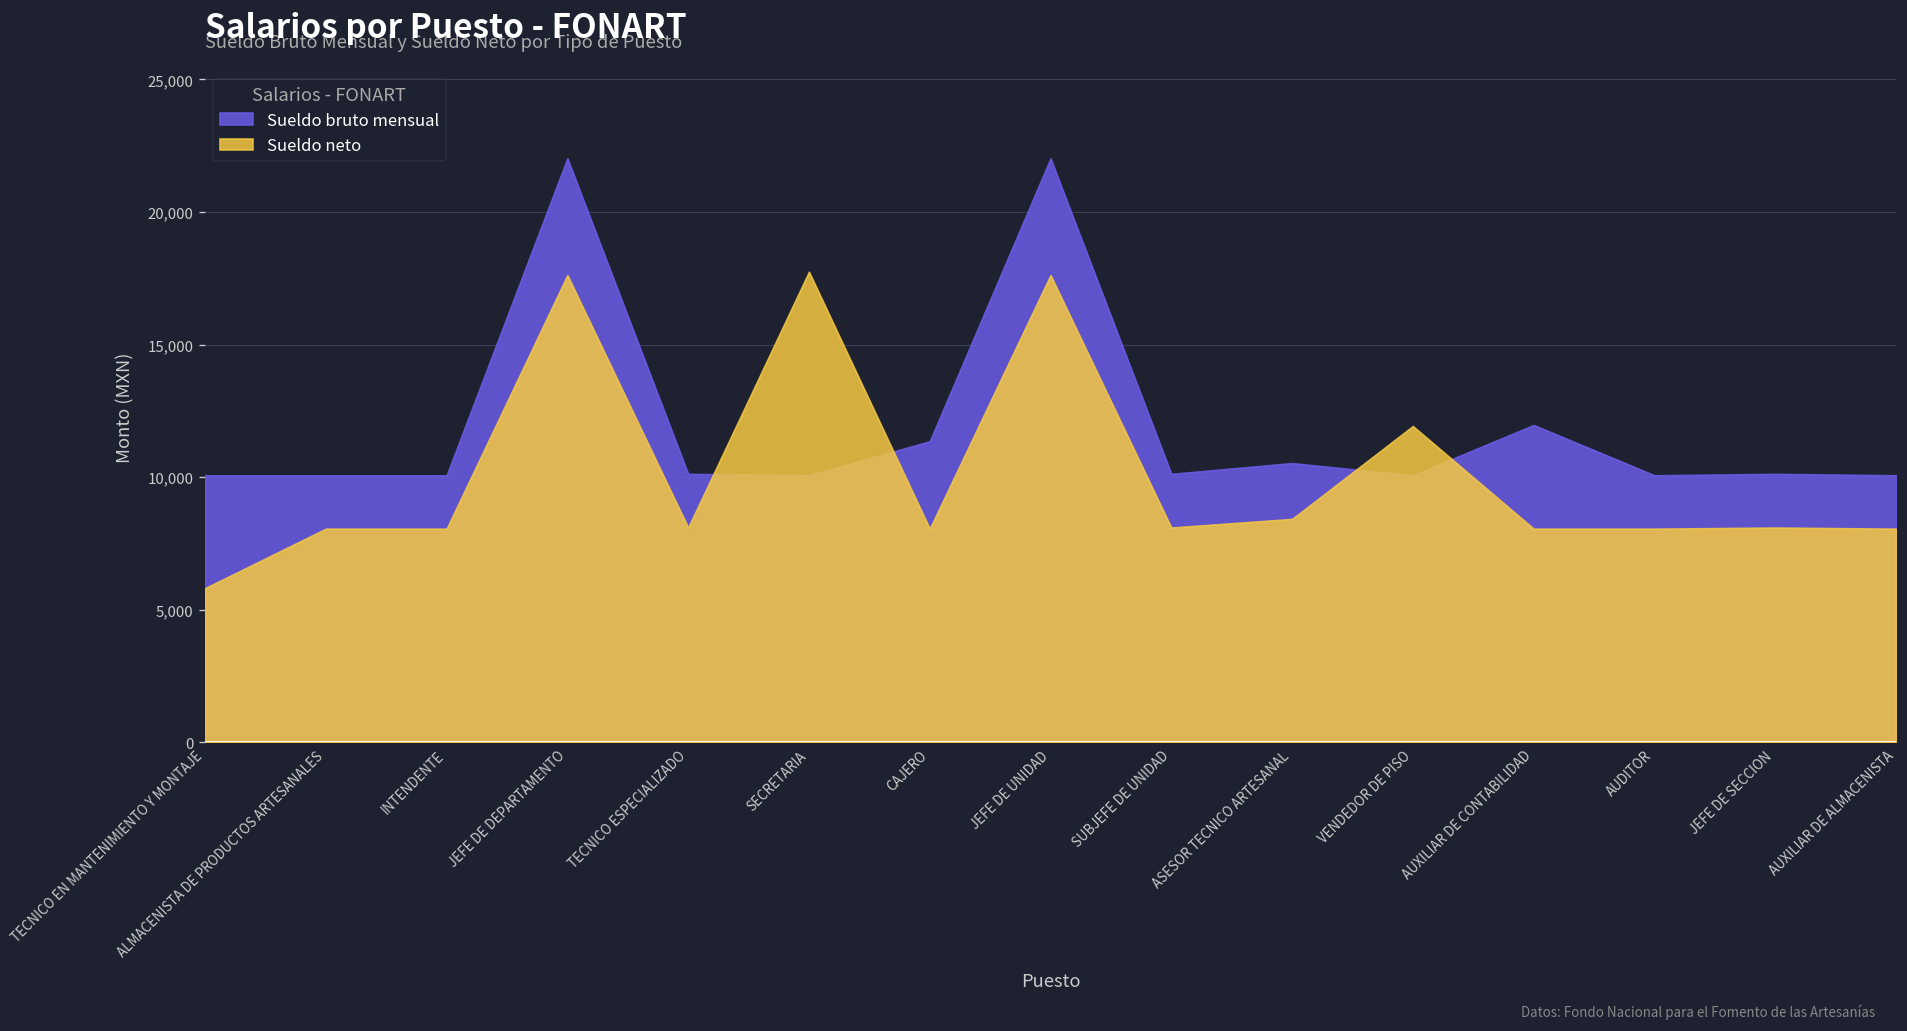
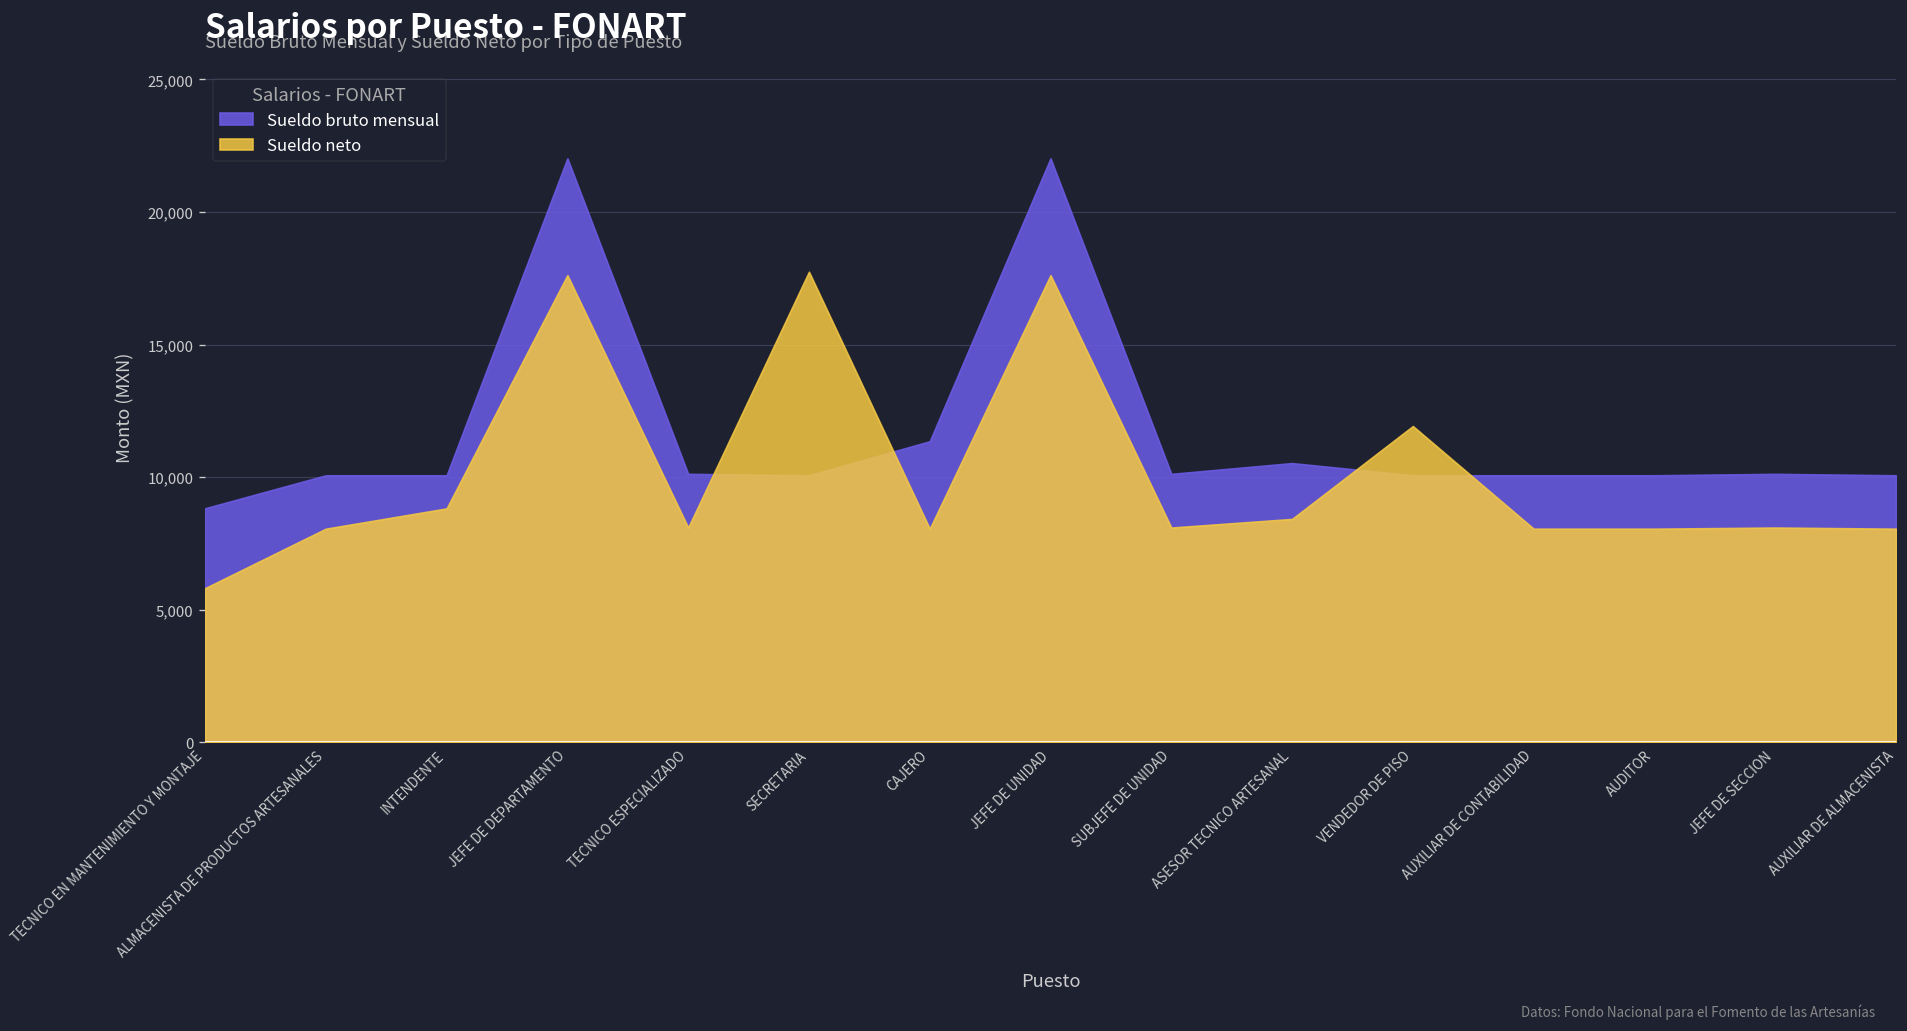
Sueldo bruto mensual, TECNICO EN MANTENIMIENTO Y MONTAJE: 10,100 -> 8,800
Sueldo neto, INTENDENTE: 8,100 -> 8,800
Sueldo bruto mensual, AUXILIAR DE CONTABILIDAD: 12,000 -> 10,100
